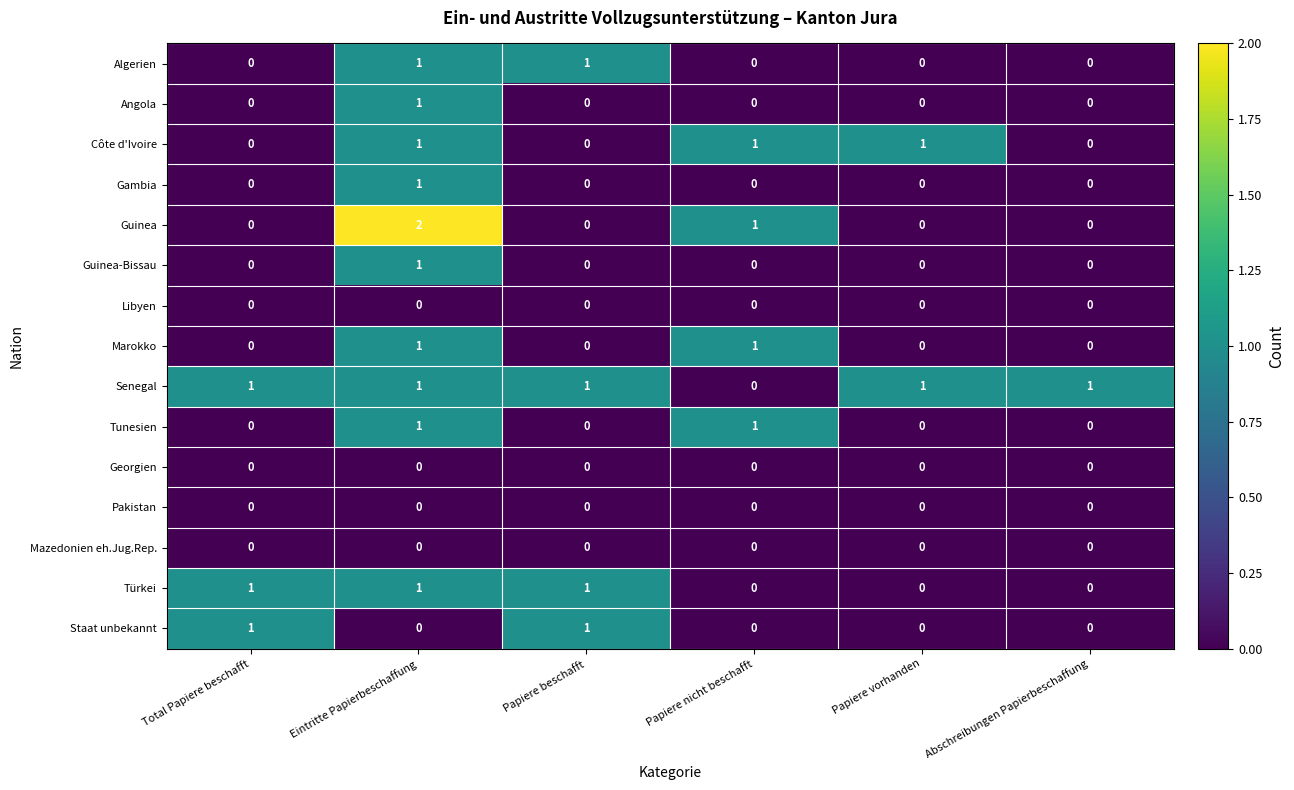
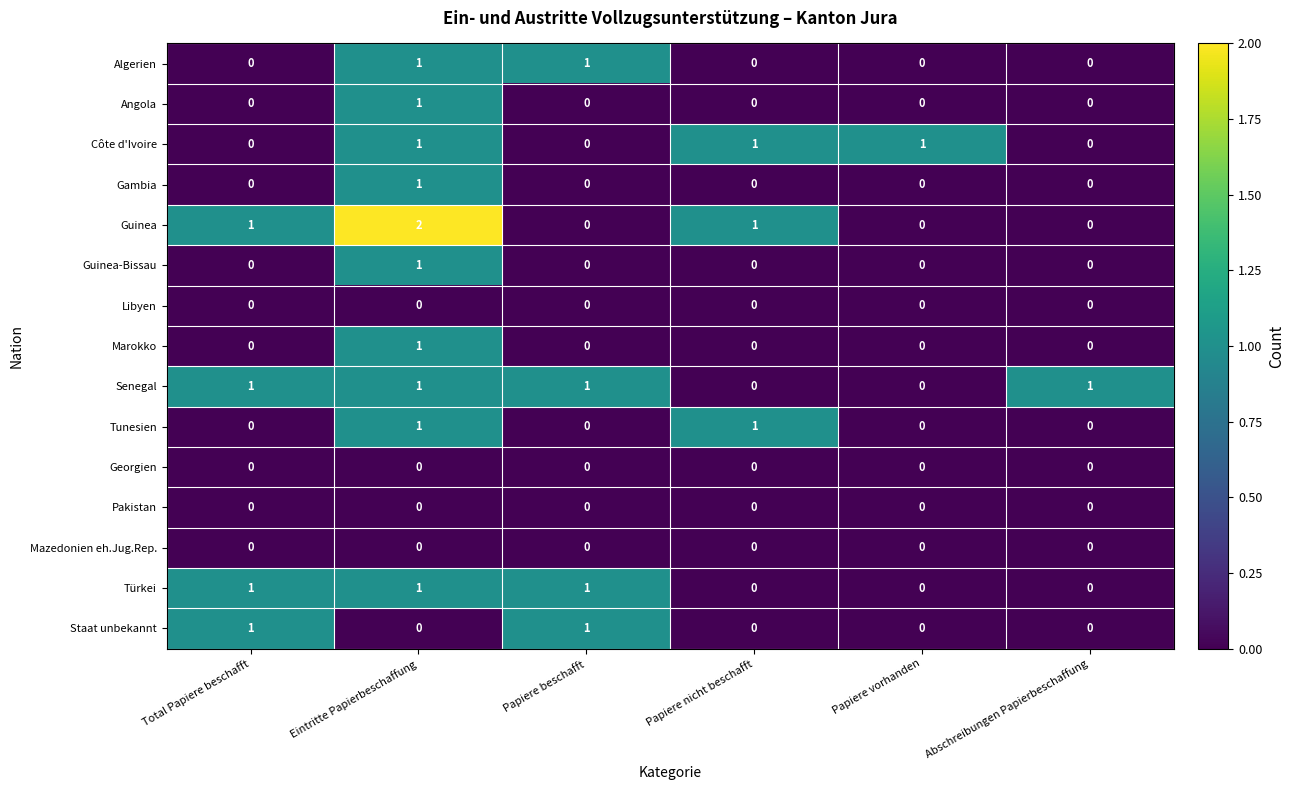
Guinea, Total Papiere beschafft: 0 -> 1
Marokko, Papiere nicht beschafft: 1 -> 0
Senegal, Papiere vorhanden: 1 -> 0
